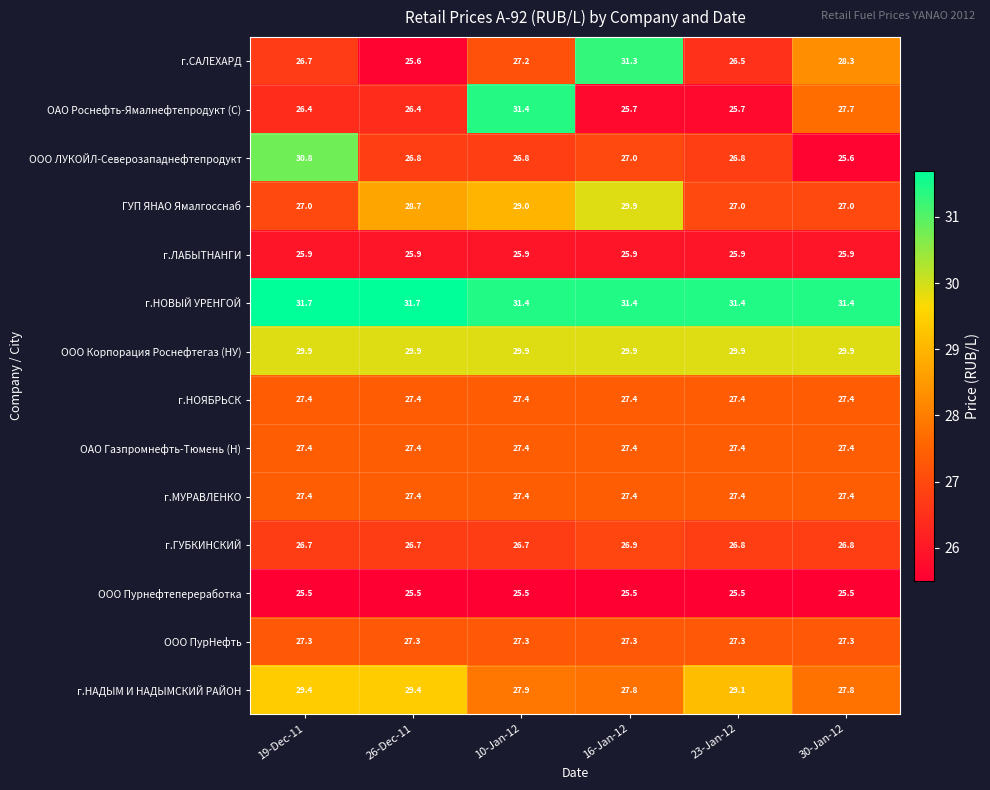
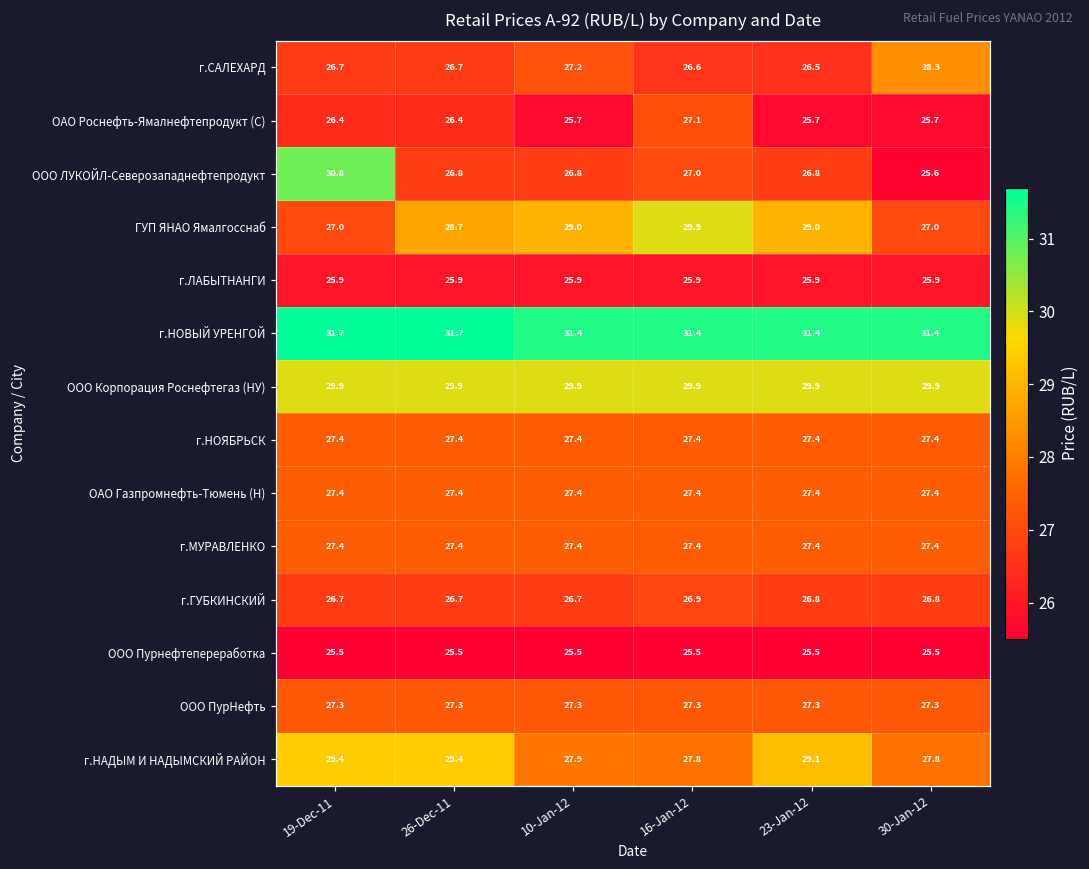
г.САЛЕХАРД, 26-Dec-11: 25.6 -> 26.7
г.САЛЕХАРД, 16-Jan-12: 31.3 -> 26.6
ОАО Роснефть-Ямалнефтепродукт (С), 10-Jan-12: 31.4 -> 25.7
ОАО Роснефть-Ямалнефтепродукт (С), 16-Jan-12: 25.7 -> 27.1
ОАО Роснефть-Ямалнефтепродукт (С), 30-Jan-12: 27.7 -> 25.7
ГУП ЯНАО Ямалгосснаб, 23-Jan-12: 27.0 -> 29.0
